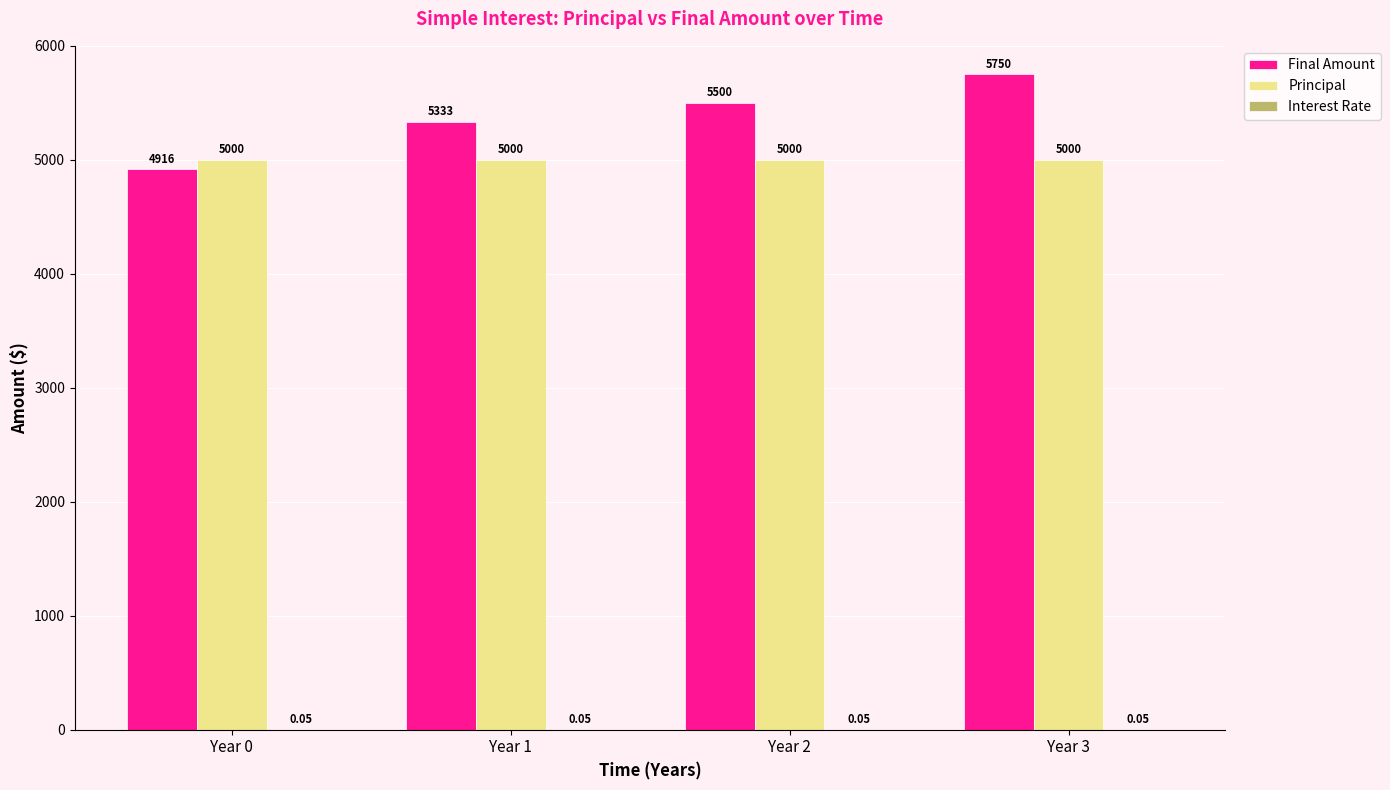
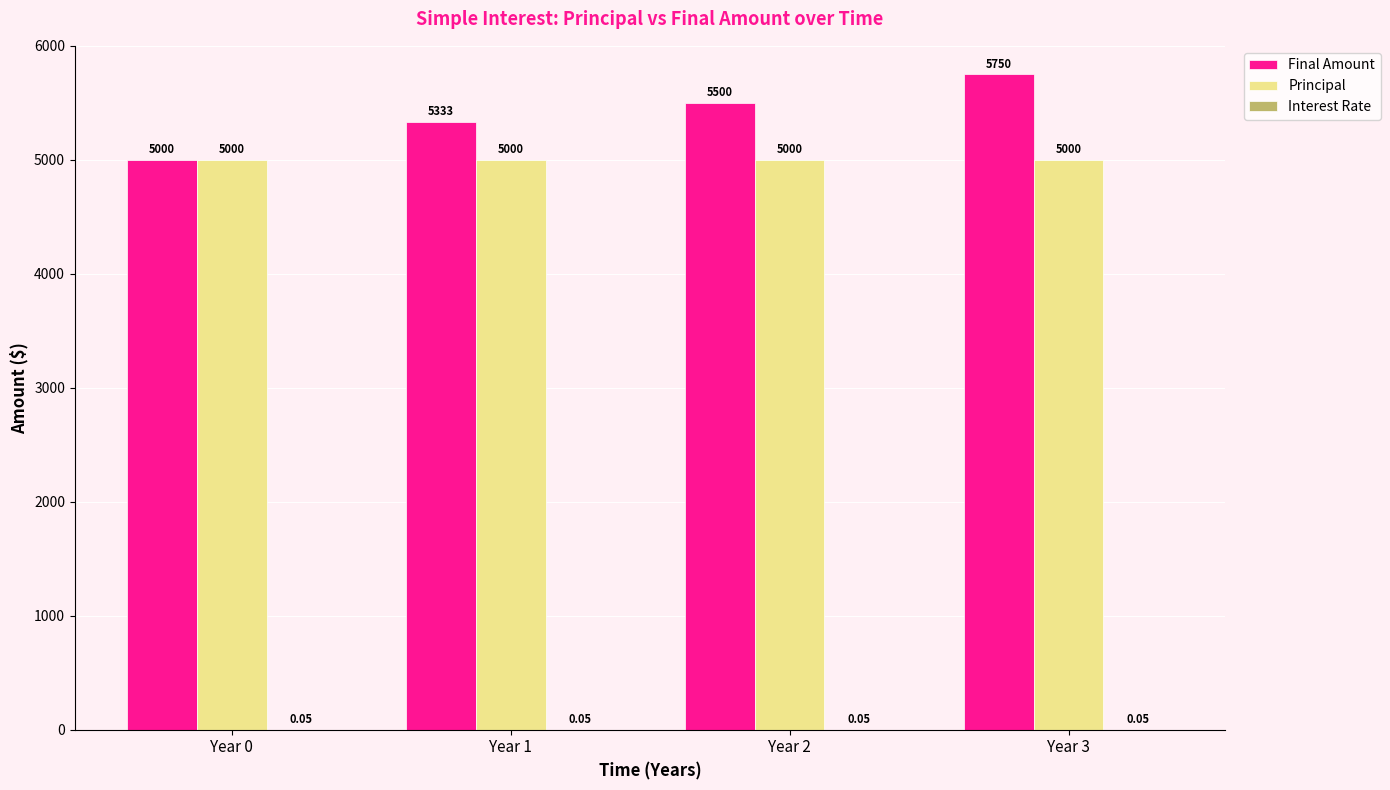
Final Amount, Year 0: 4916 -> 5000
